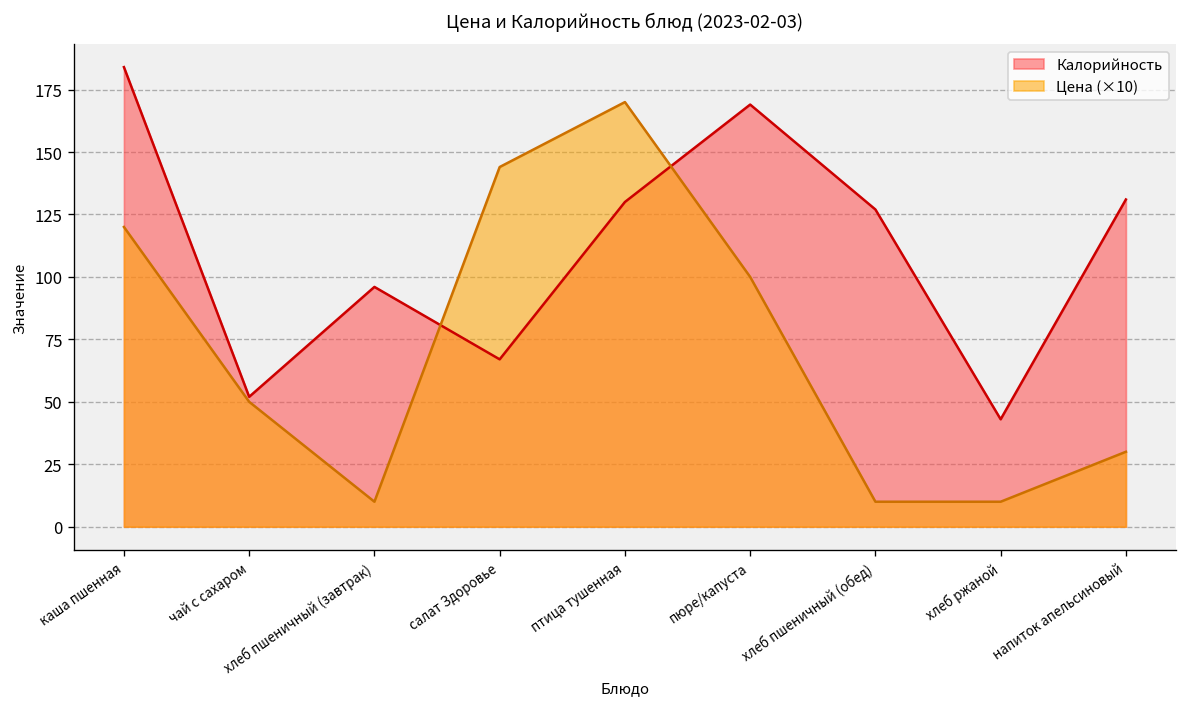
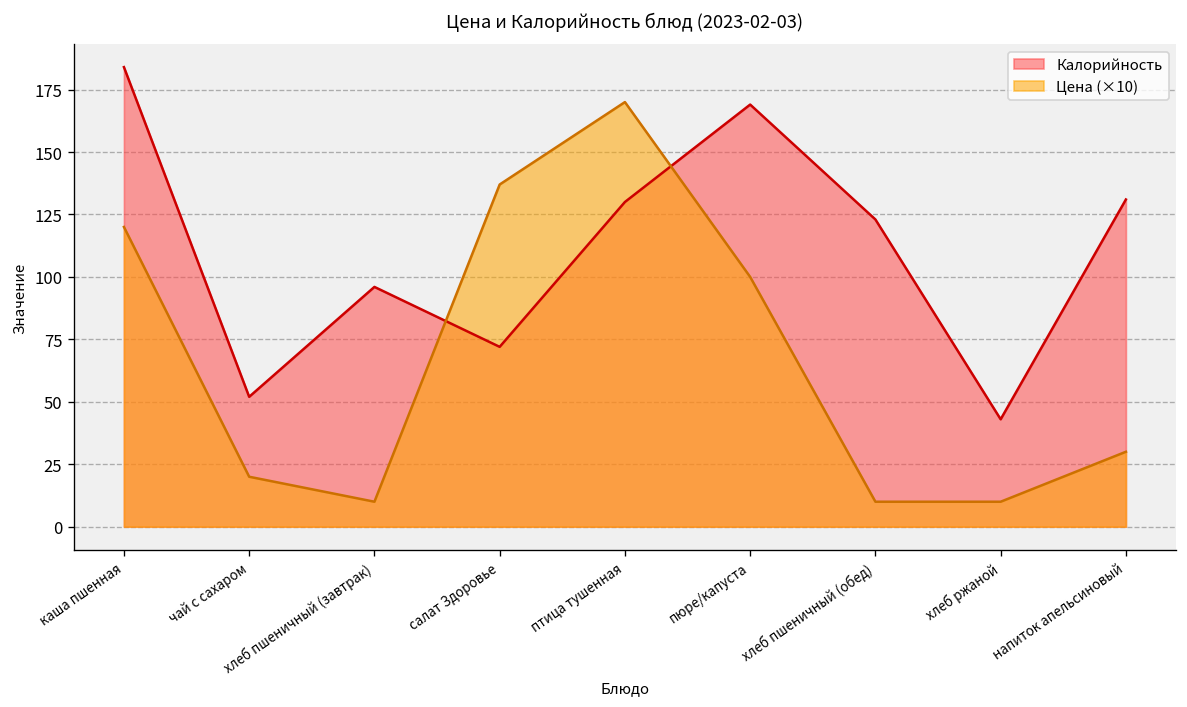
Цена (×10), чай с сахаром: 50 -> 20
Калорийность, салат Здоровье: 67 -> 72
Цена (×10), салат Здоровье: 144 -> 137
Калорийность, хлеб пшеничный (обед): 127 -> 123
